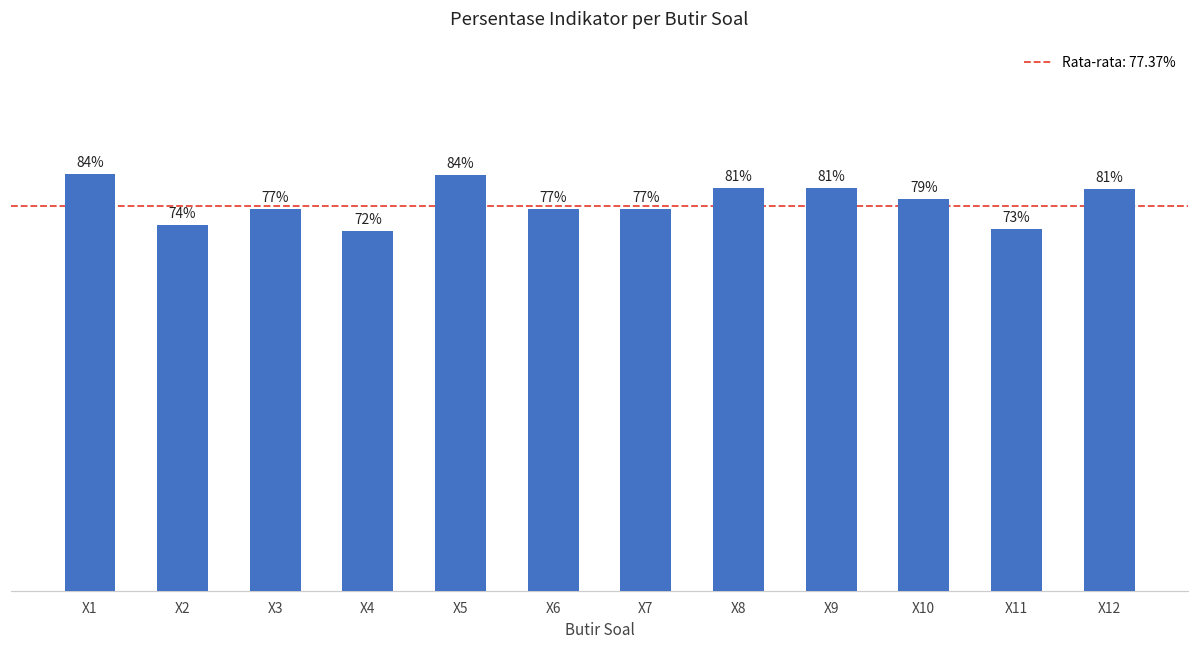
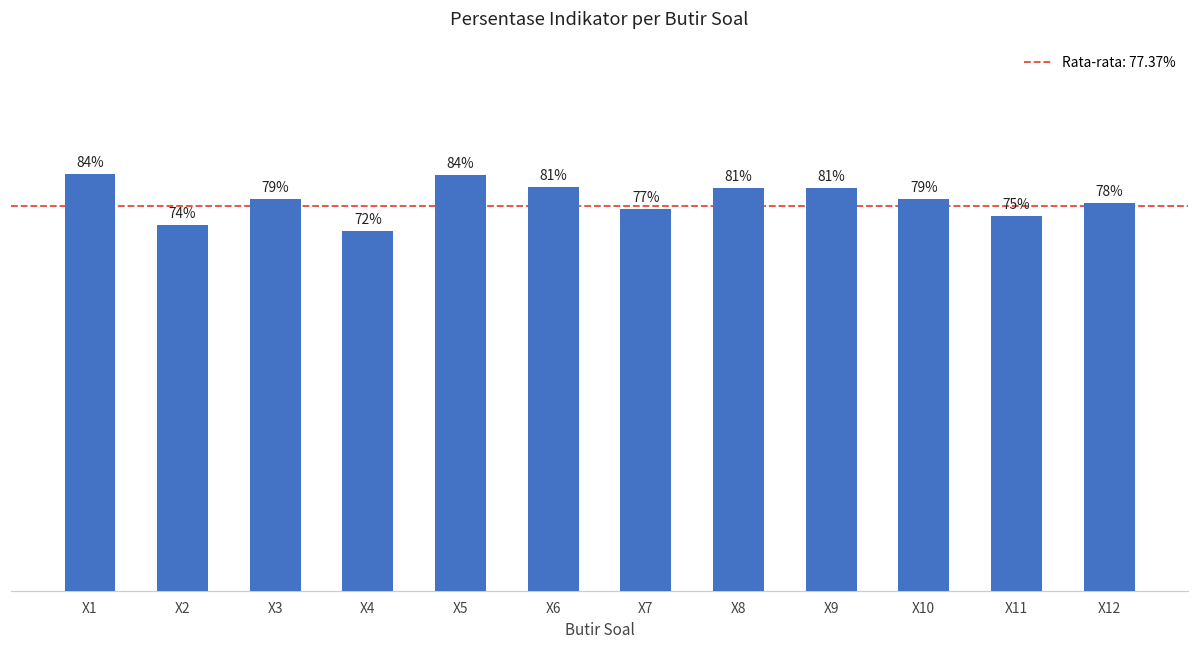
X3: 77% -> 79%
X6: 77% -> 81%
X11: 73% -> 75%
X12: 81% -> 78%
